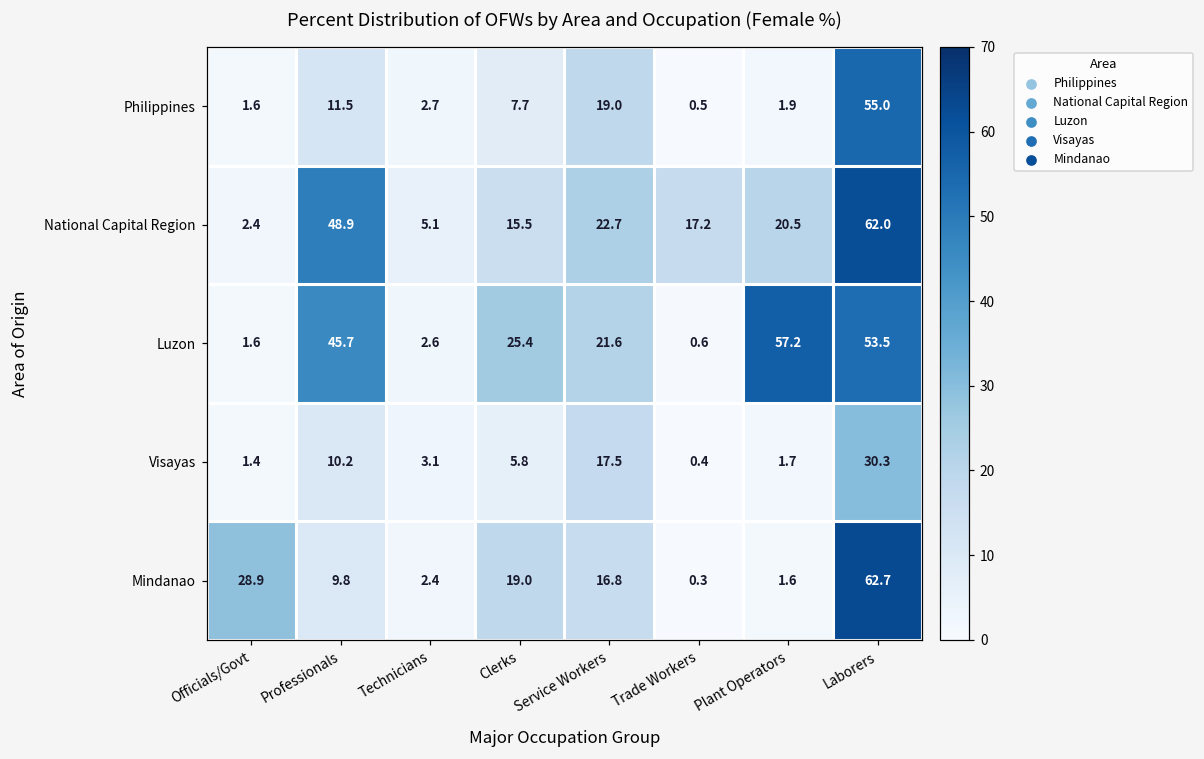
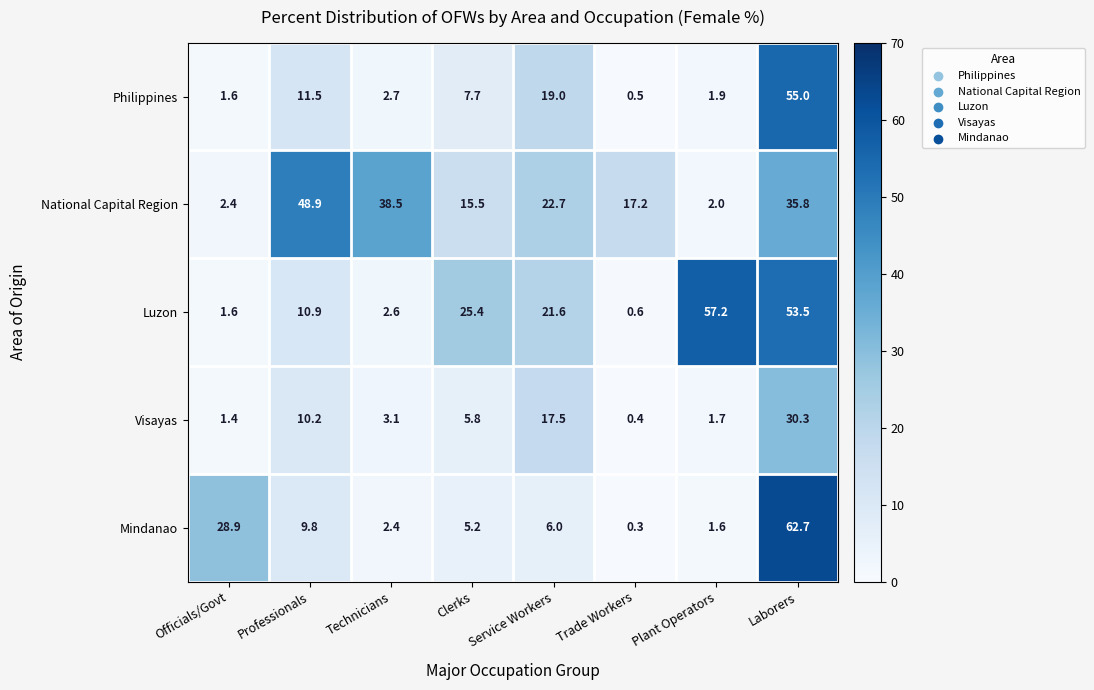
National Capital Region, Technicians: 5.1 -> 38.5
National Capital Region, Plant Operators: 20.5 -> 2.0
National Capital Region, Laborers: 62.0 -> 35.8
Luzon, Professionals: 45.7 -> 10.9
Mindanao, Clerks: 19.0 -> 5.2
Mindanao, Service Workers: 16.8 -> 6.0
